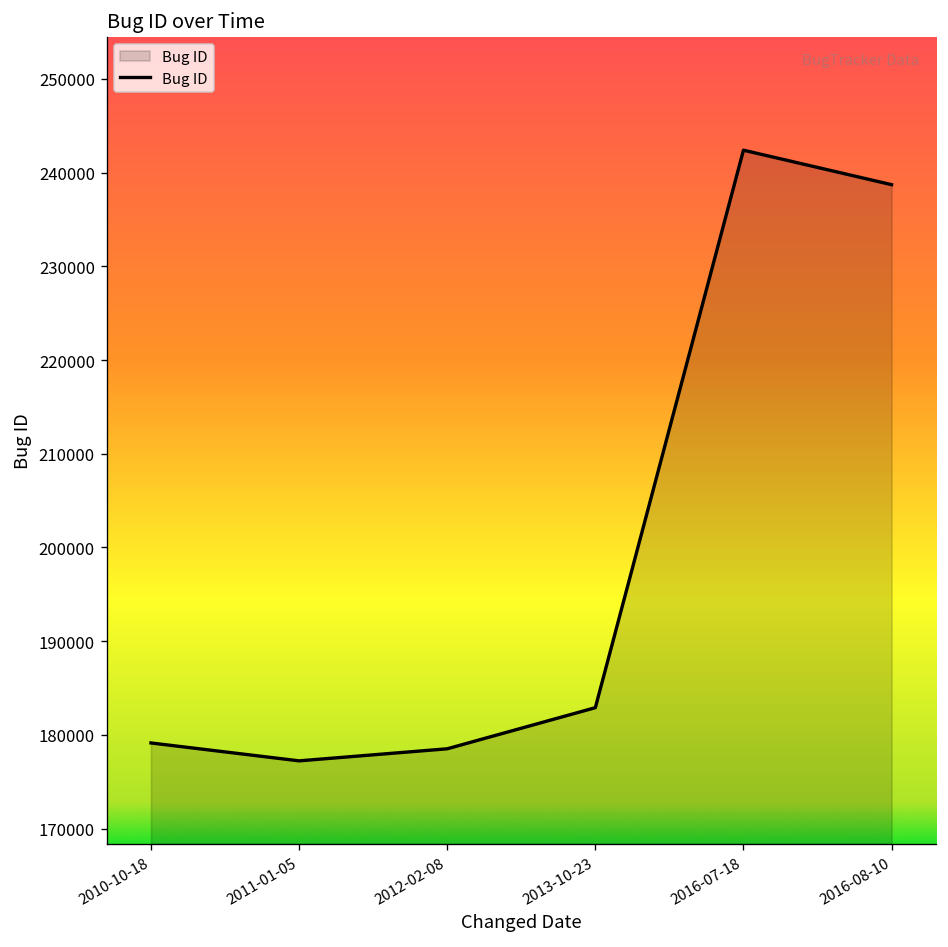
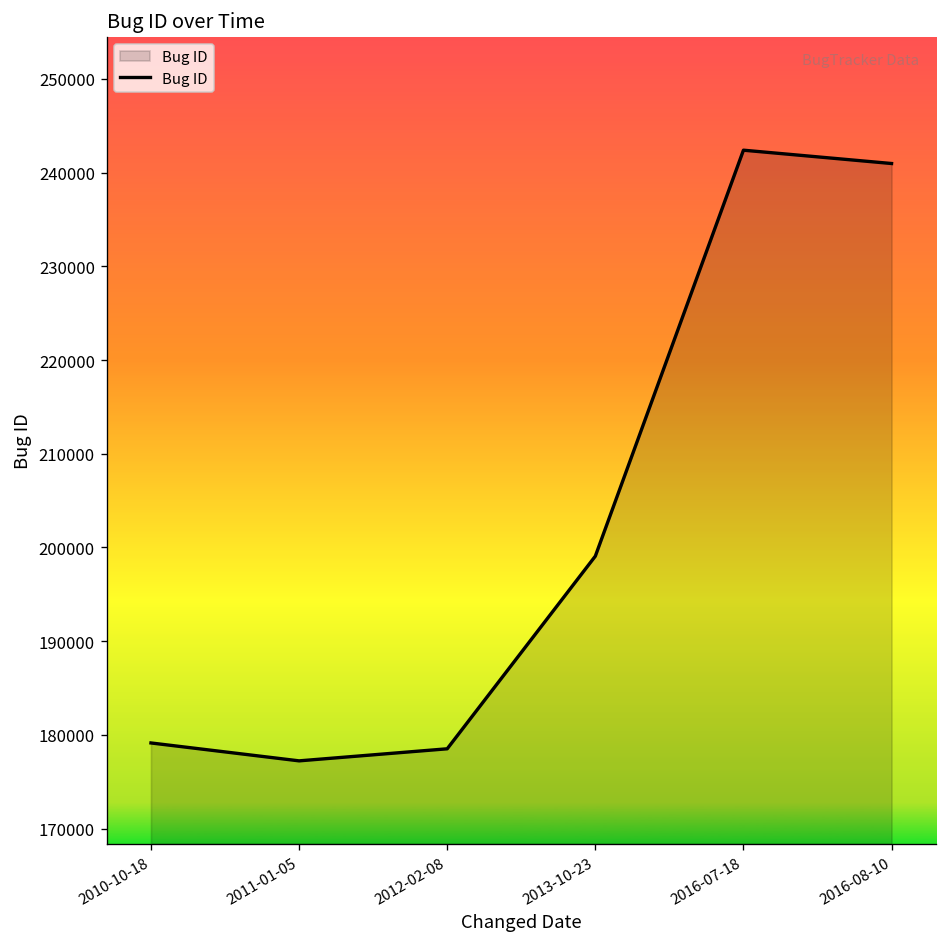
2013-10-23: 183000 -> 199000
2016-08-10: 239000 -> 241000
